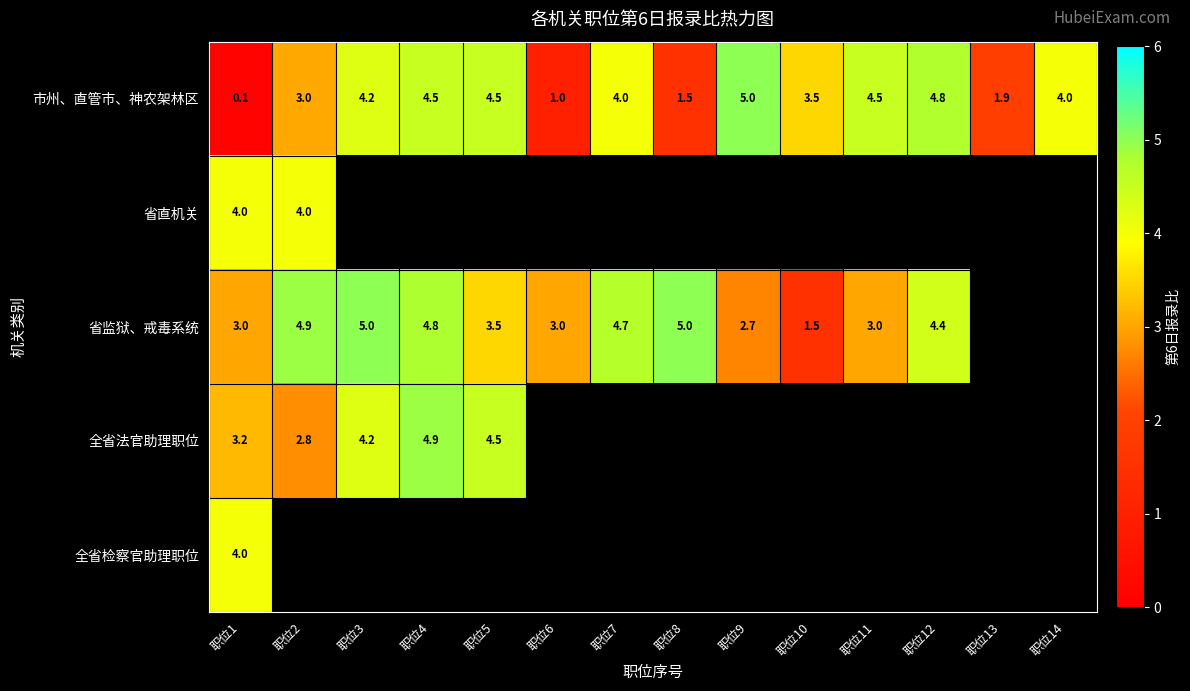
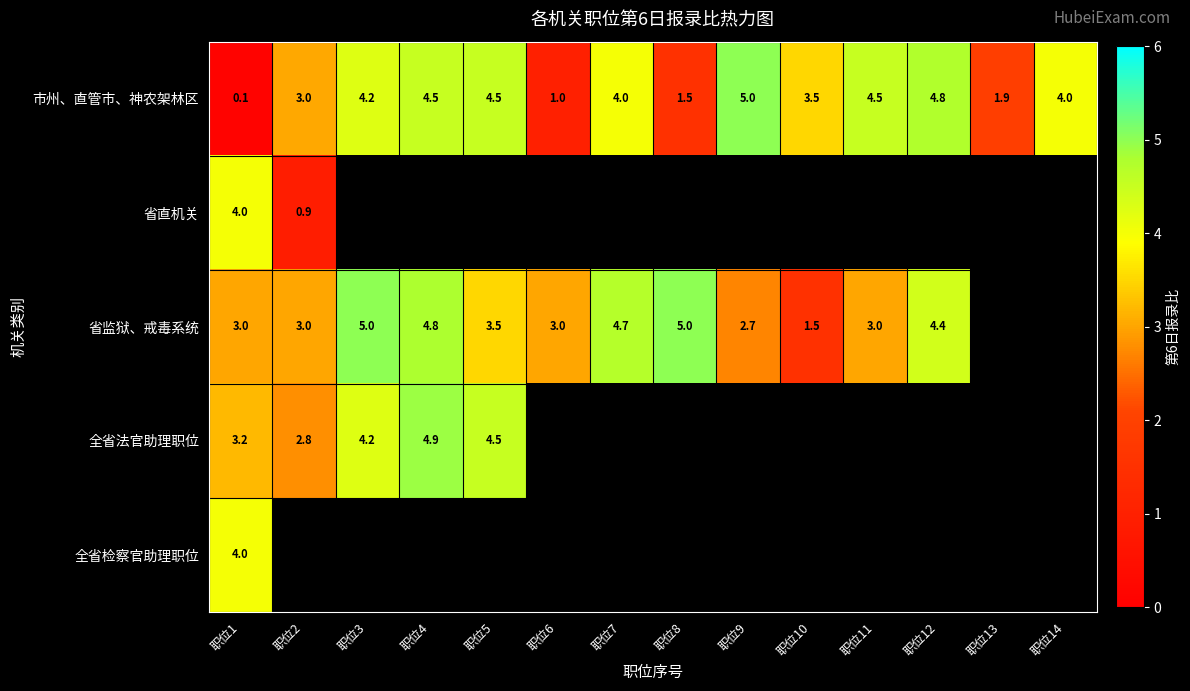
省直机关, 职位2: 4.0 -> 0.9
省监狱、戒毒系统, 职位2: 4.9 -> 3.0
